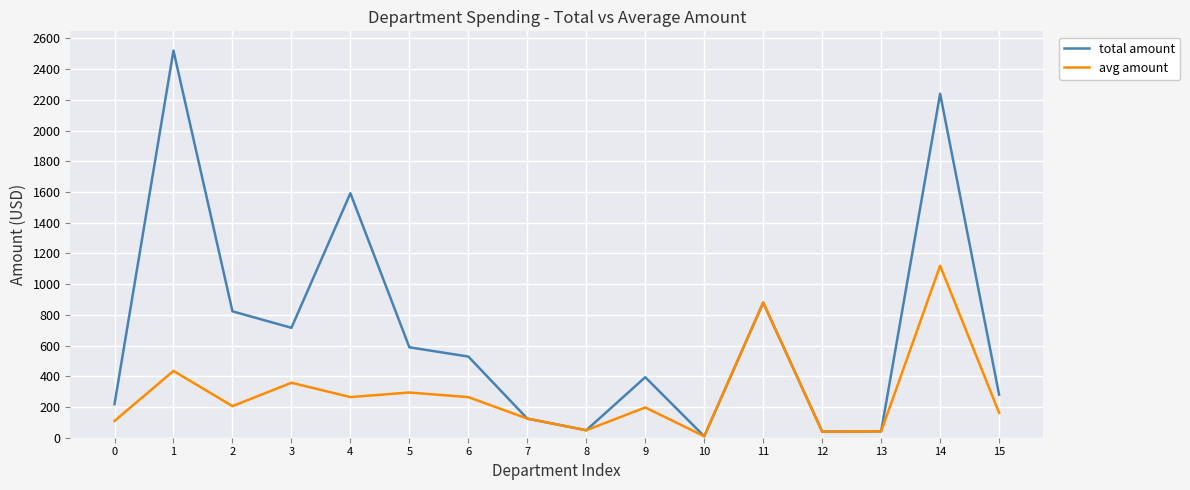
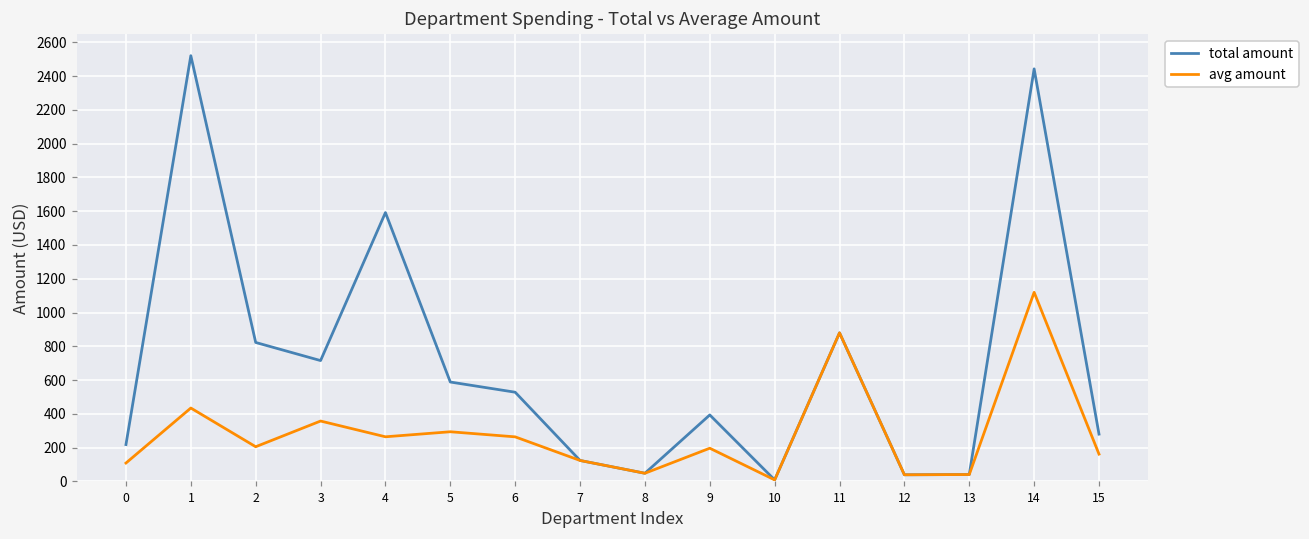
total amount, 14: 2240 -> 2440
